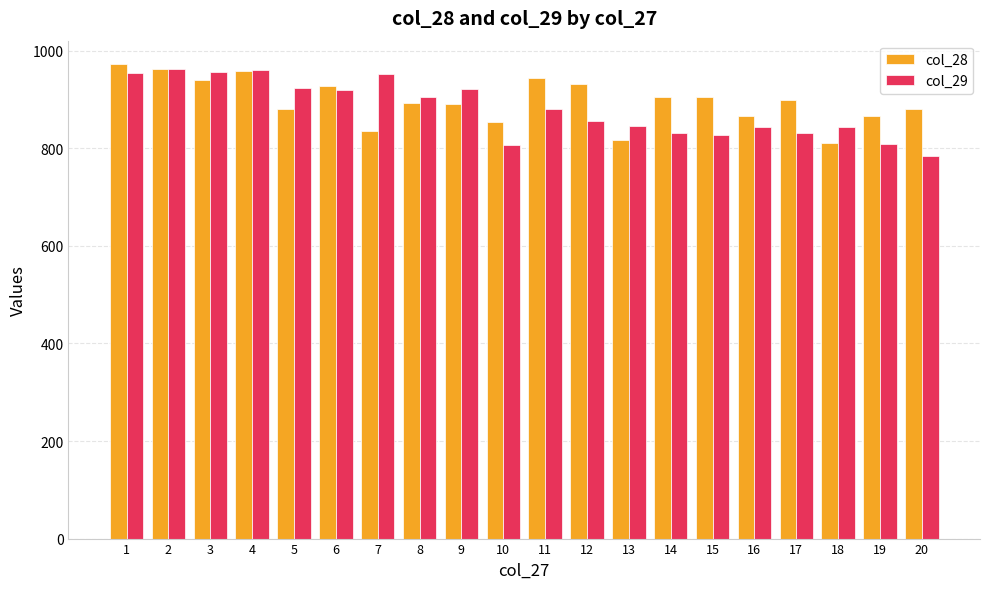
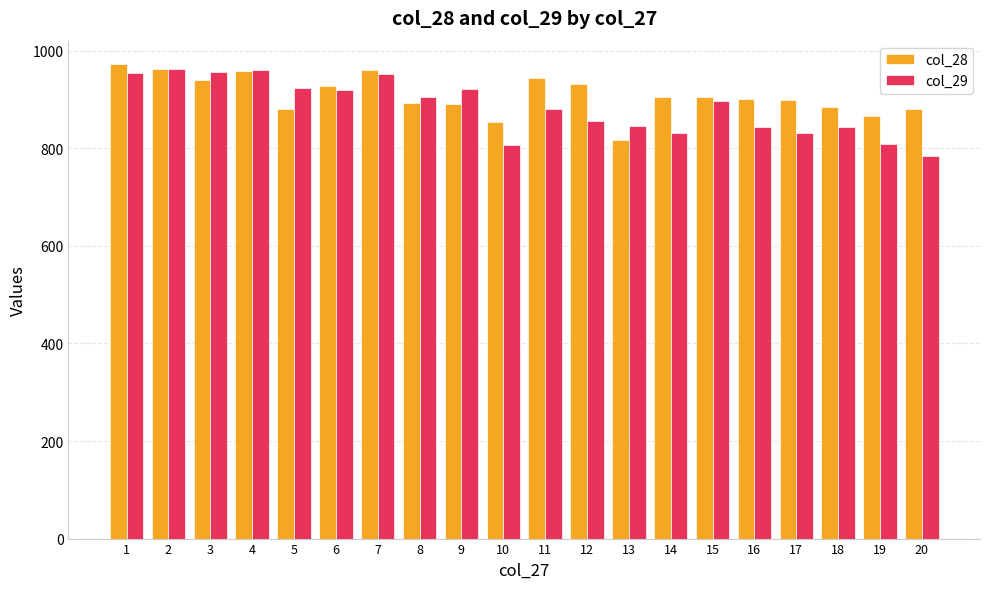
col_28, 7: 840 -> 960
col_29, 15: 830 -> 900
col_28, 16: 870 -> 900
col_28, 18: 810 -> 890
